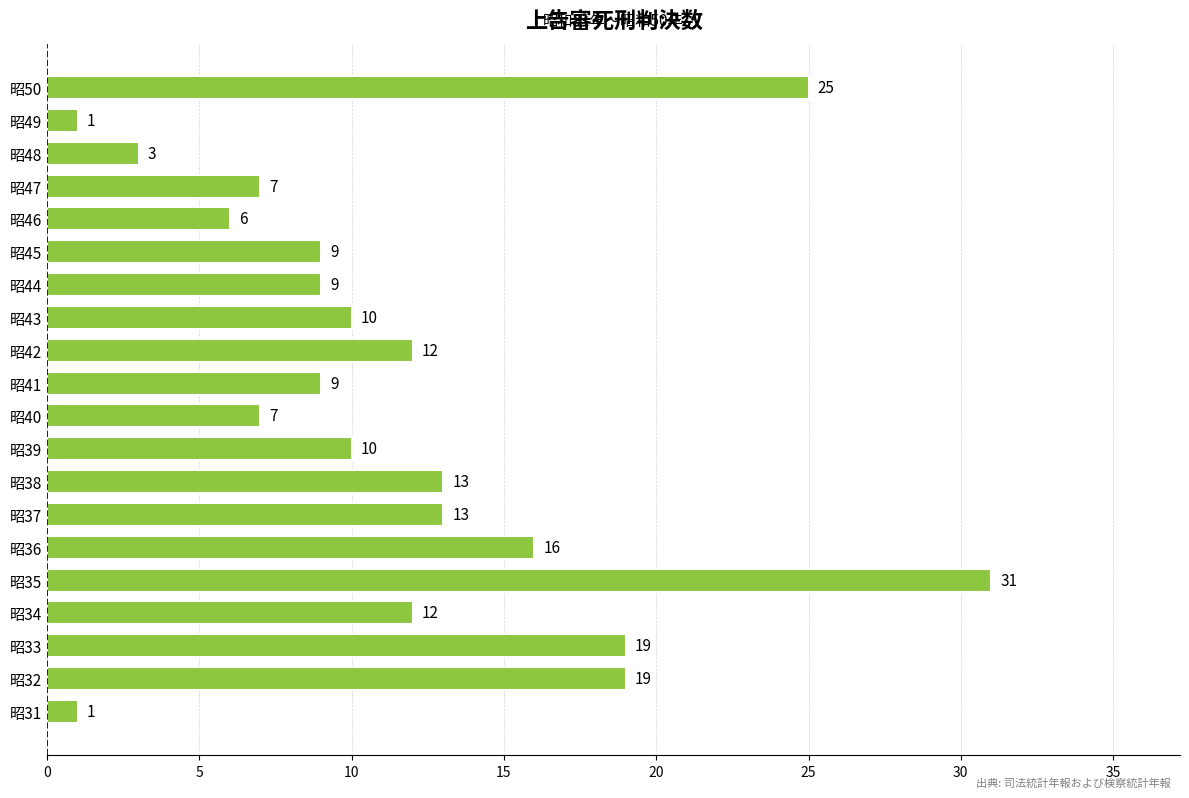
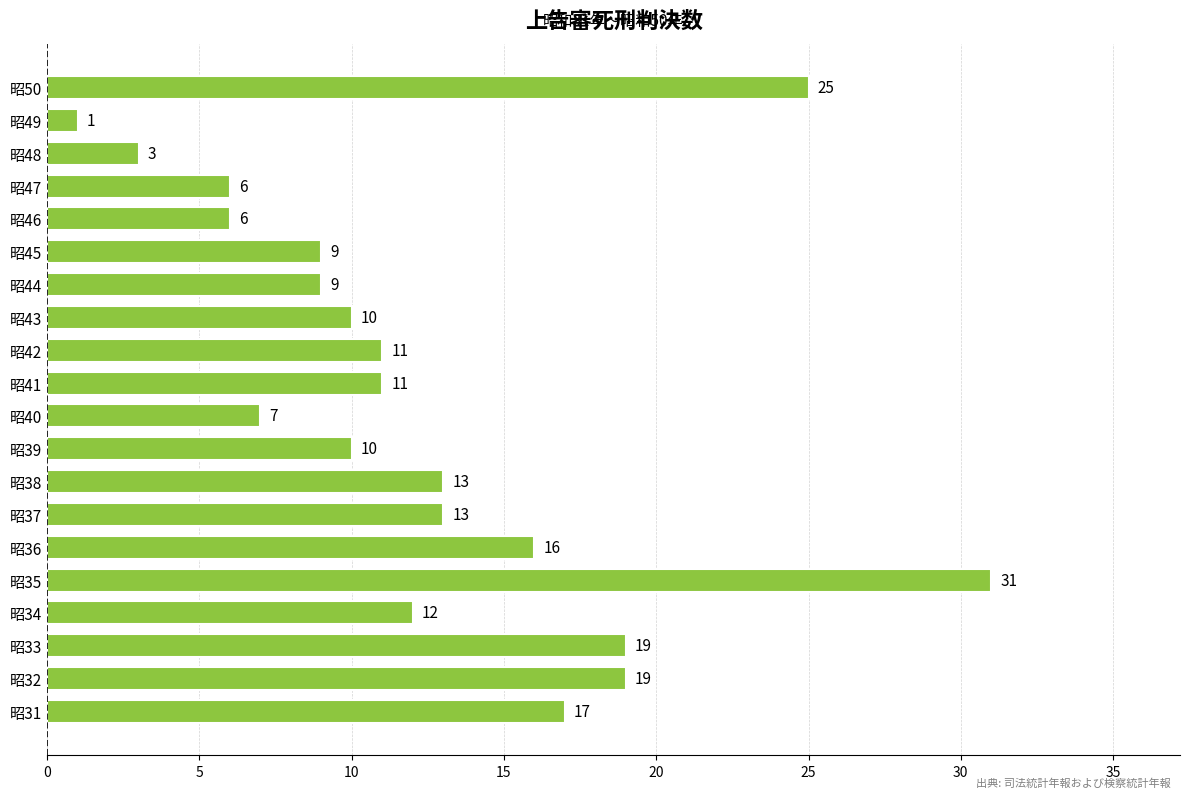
昭47: 7 -> 6
昭42: 12 -> 11
昭41: 9 -> 11
昭31: 1 -> 17
